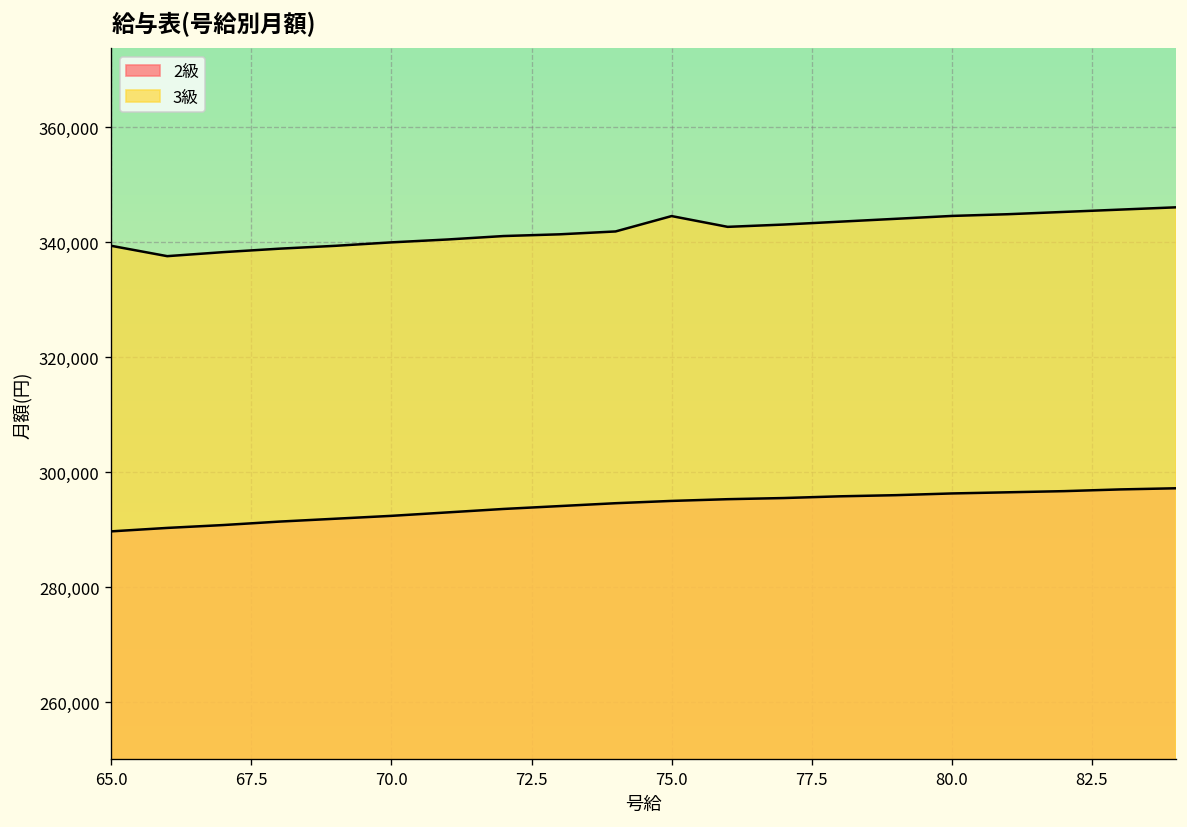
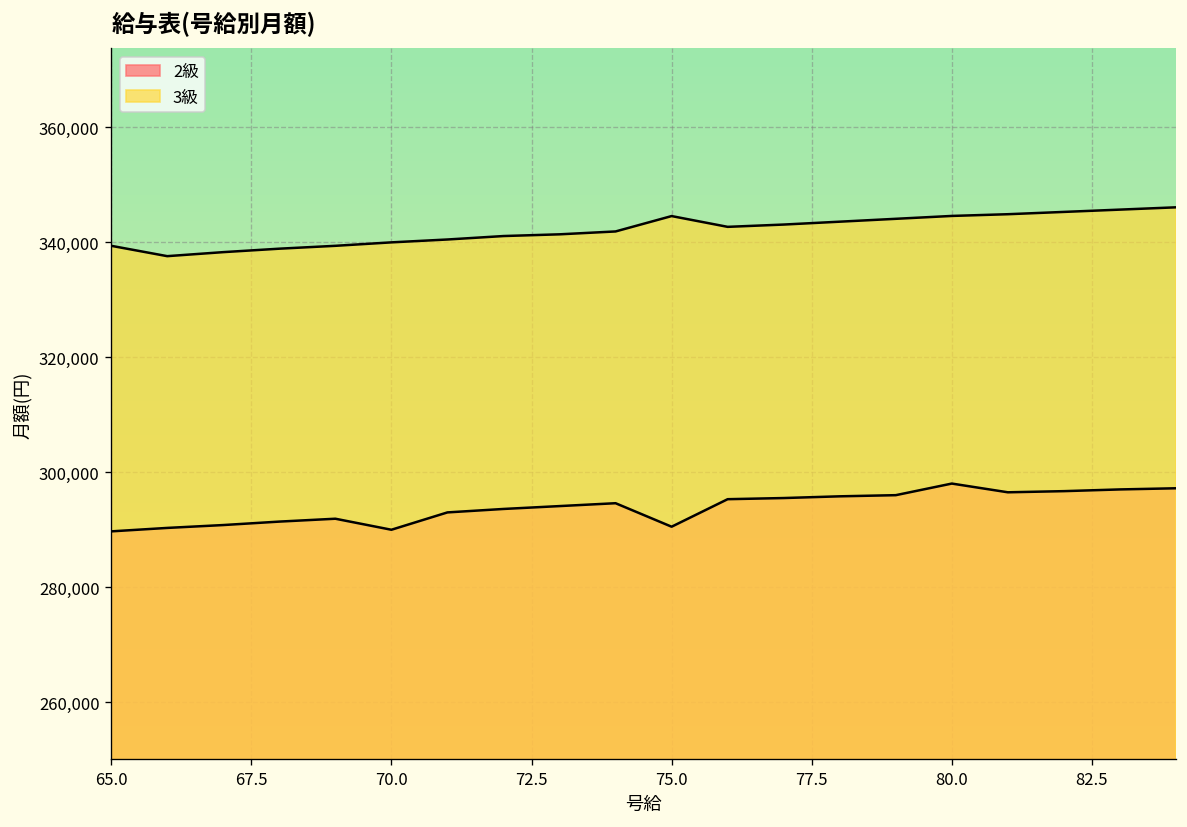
2級, 70.0: 292,000 -> 290,000
2級, 75.0: 295,000 -> 291,000
2級, 80.0: 296,000 -> 298,000
